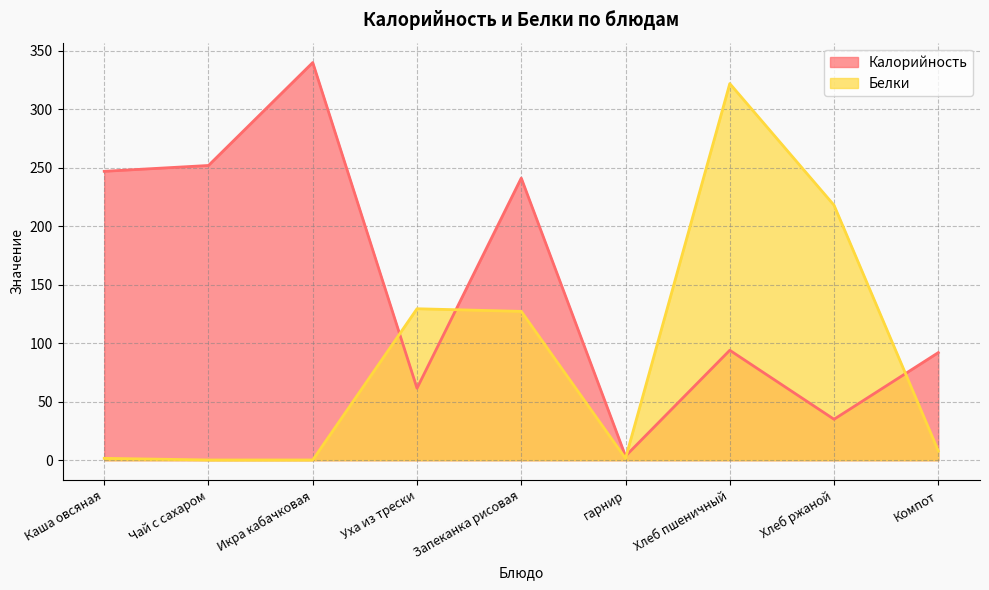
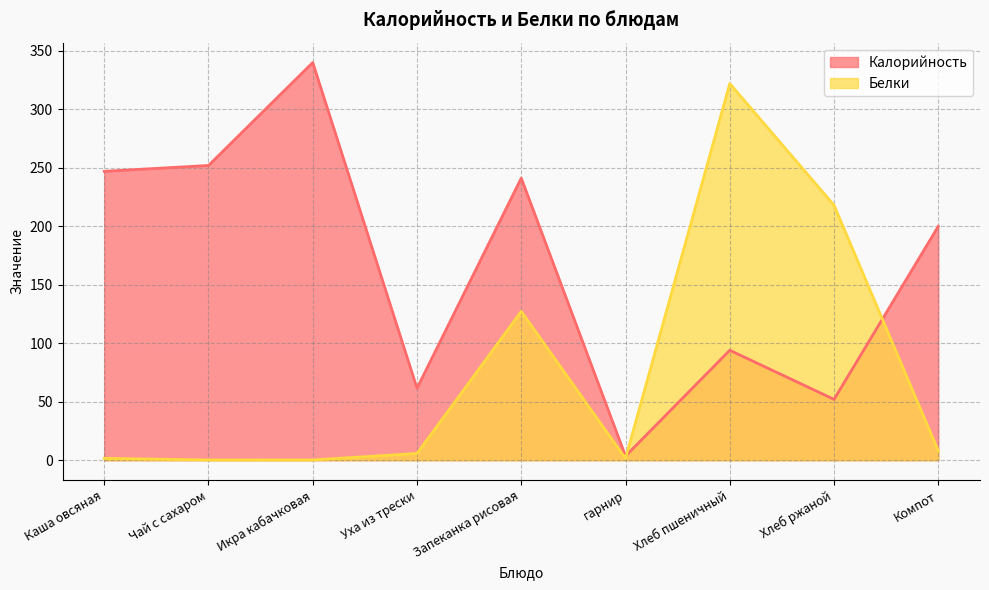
Белки, Уха из трески: 130 -> 6
Калорийность, Хлеб ржаной: 35 -> 52
Калорийность, Компот: 92 -> 200
